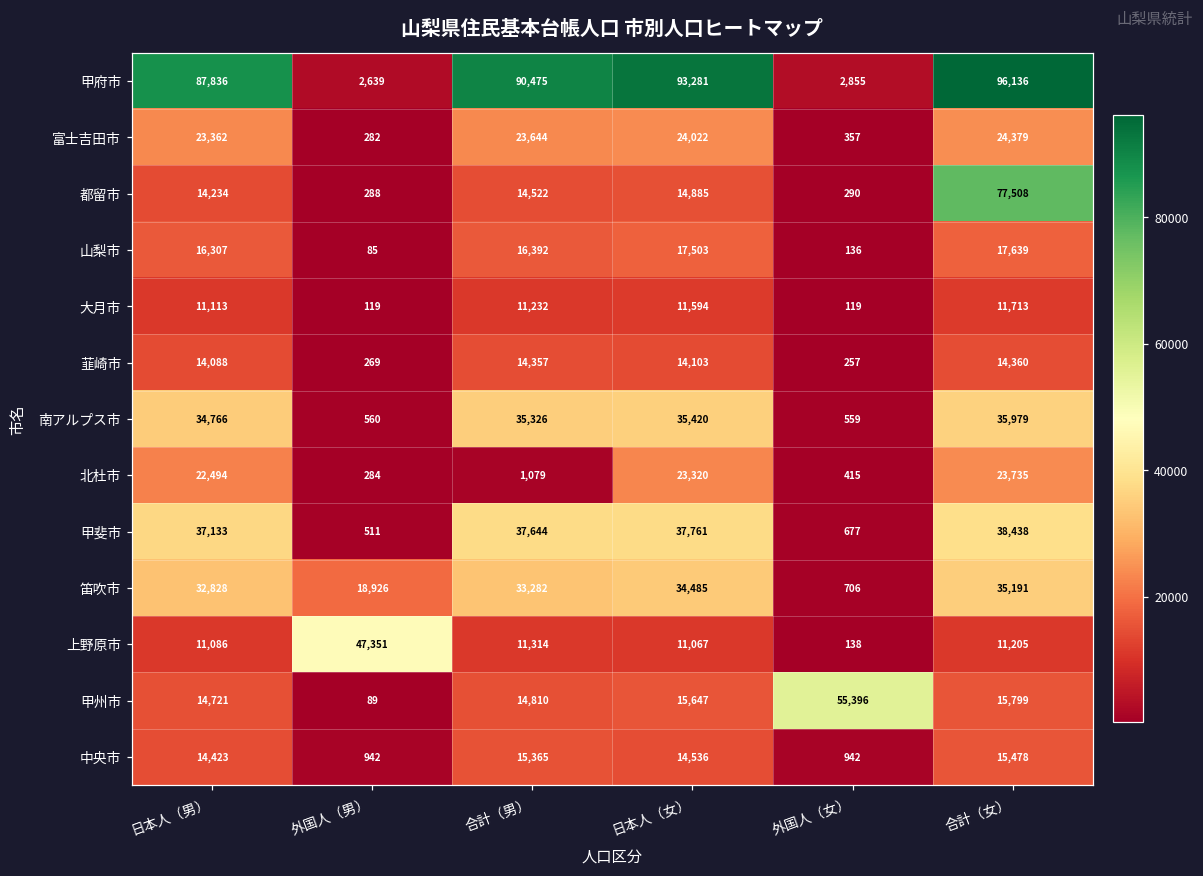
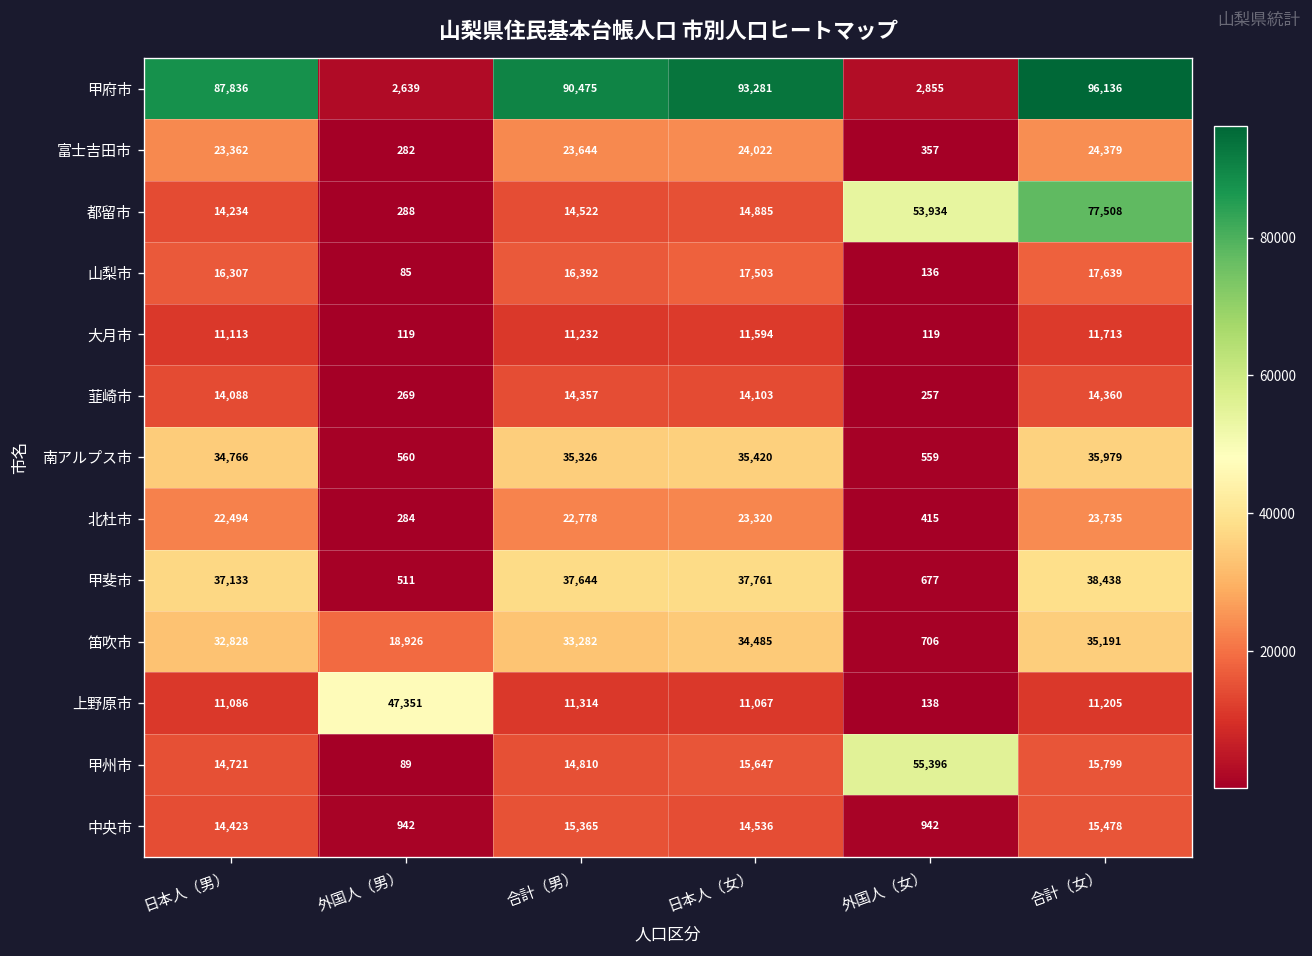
都留市, 外国人（女）: 290 -> 53,934
北杜市, 合計（男）: 1,079 -> 22,778
